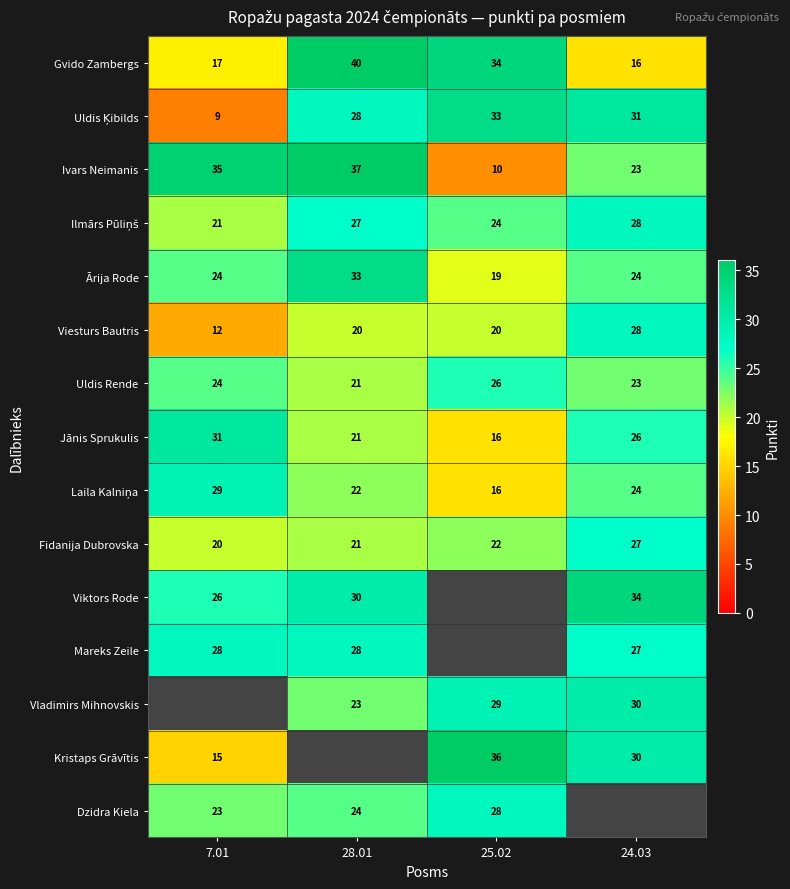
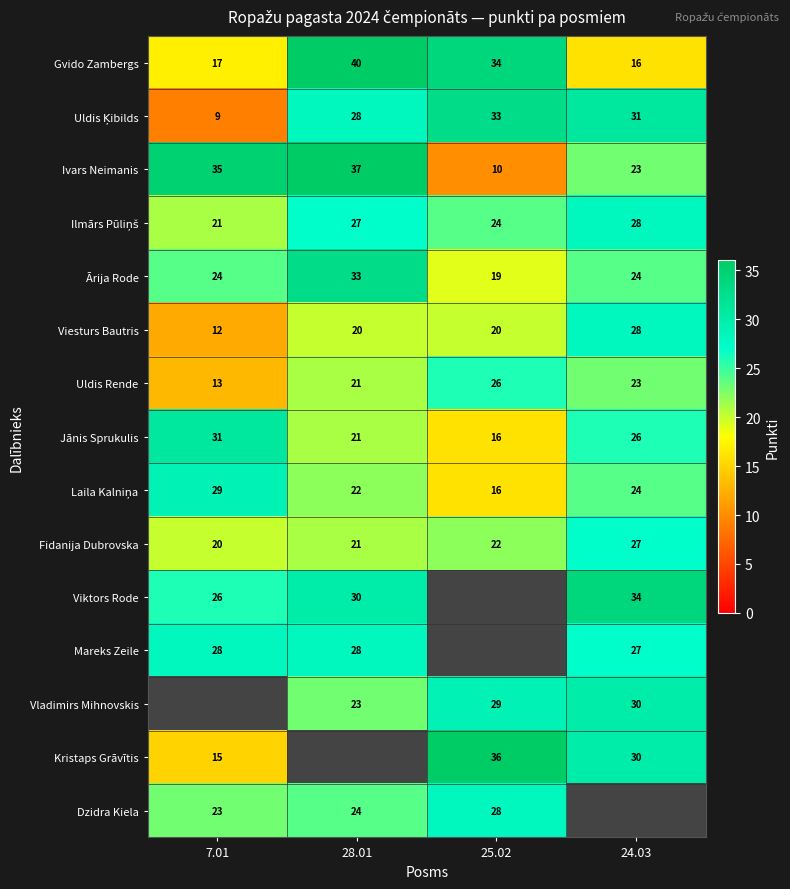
Uldis Rende, 7.01: 24 -> 13
